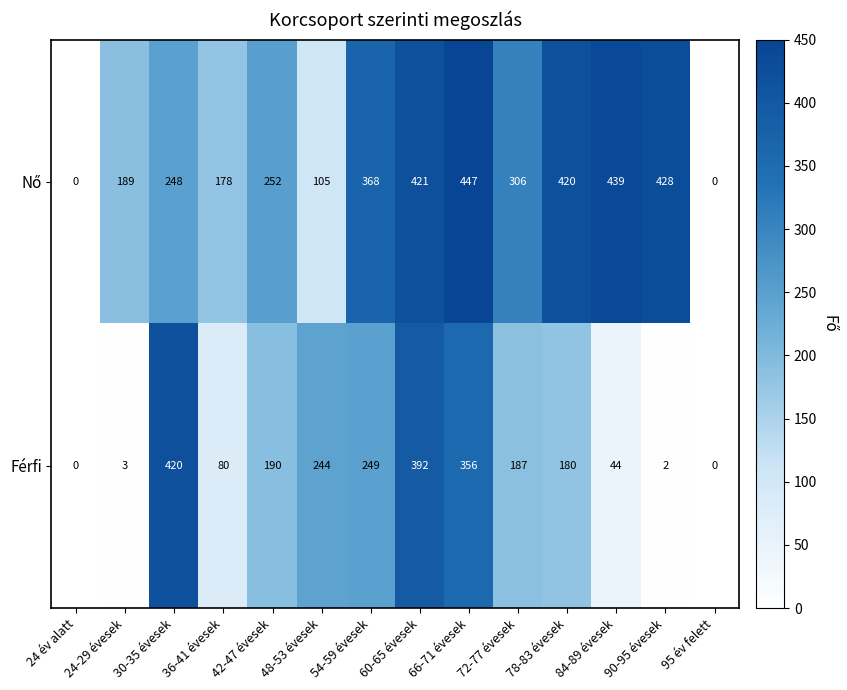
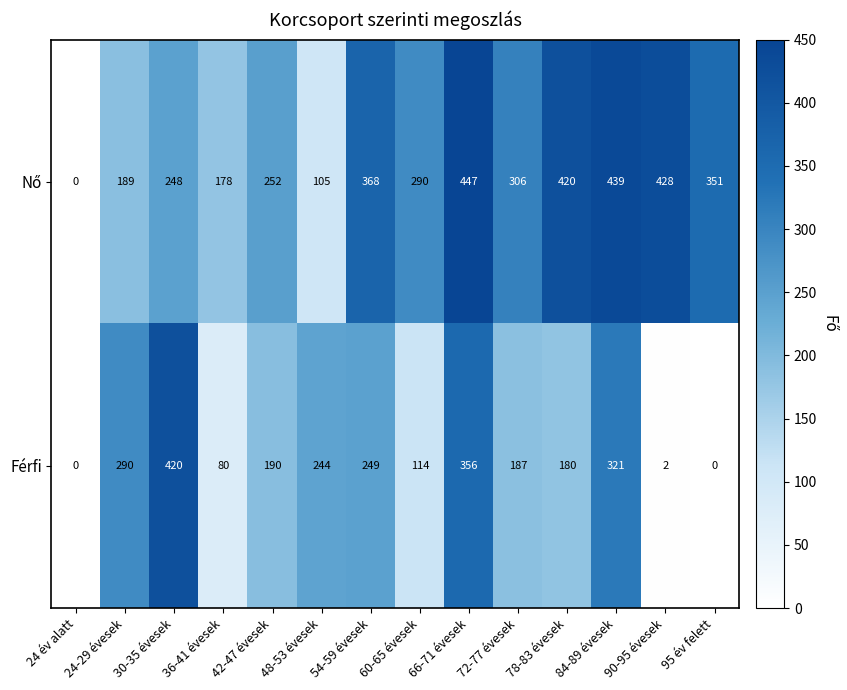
Nő, 60-65 évesek: 421 -> 290
Nő, 95 év felett: 0 -> 351
Férfi, 24-29 évesek: 3 -> 290
Férfi, 60-65 évesek: 392 -> 114
Férfi, 84-89 évesek: 44 -> 321
